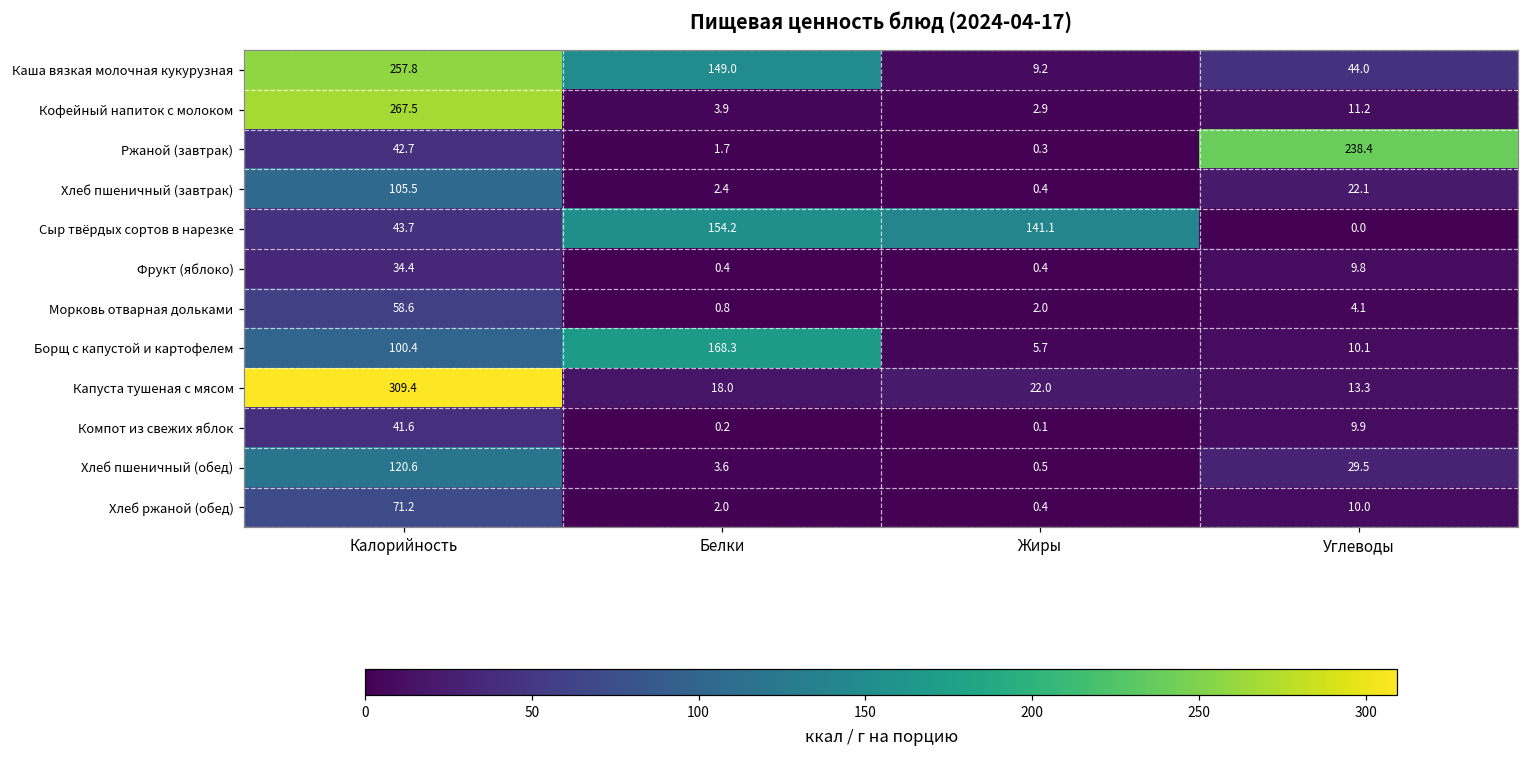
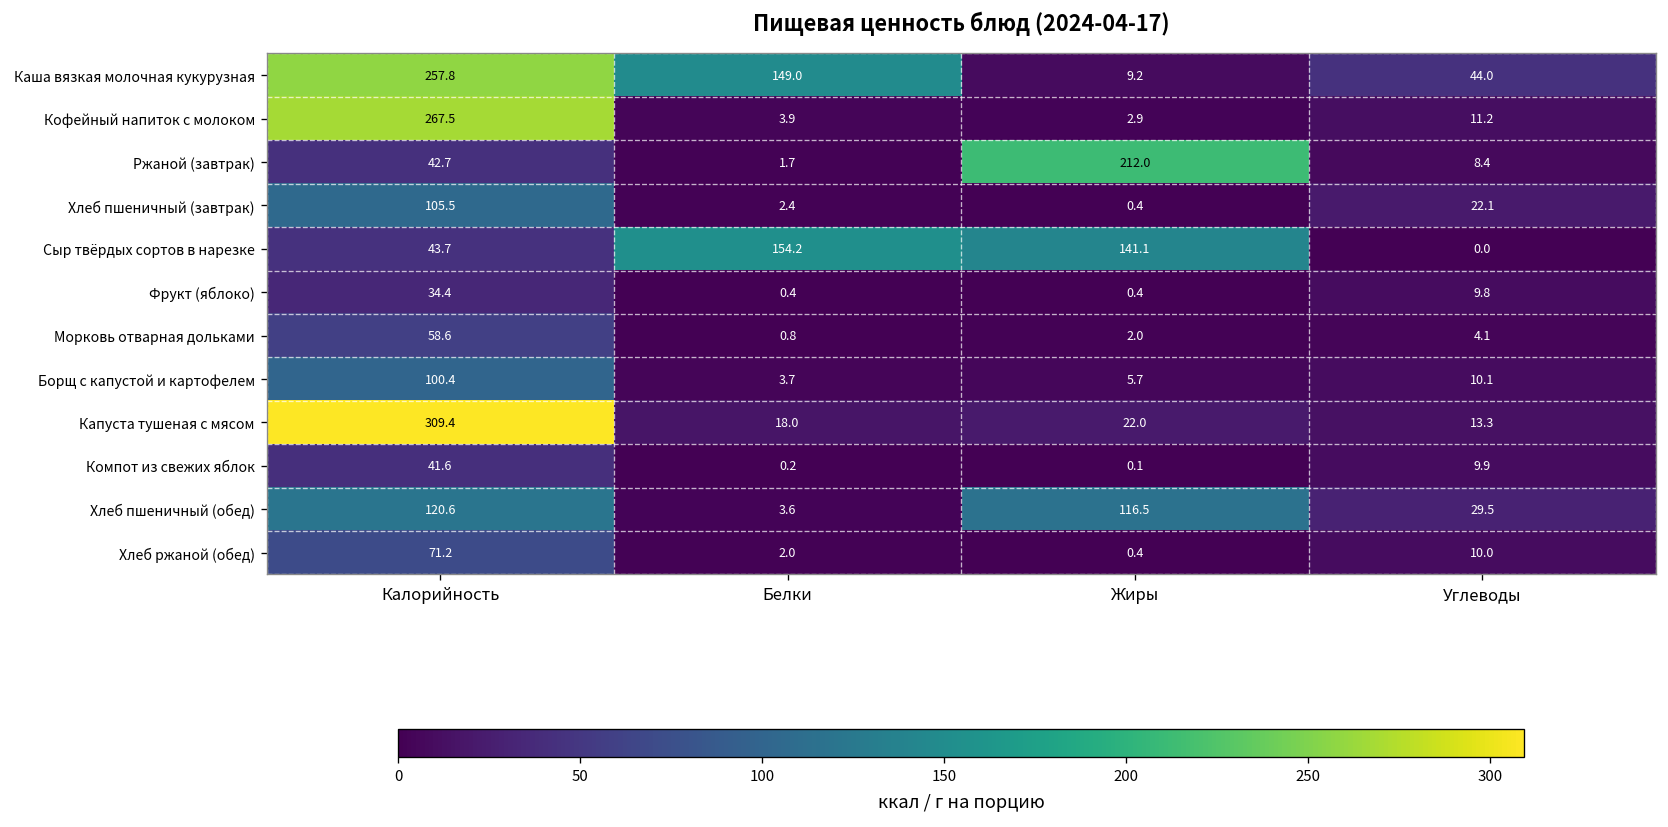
Ржаной (завтрак), Жиры: 0.3 -> 212.0
Ржаной (завтрак), Углеводы: 238.4 -> 8.4
Борщ с капустой и картофелем, Белки: 168.3 -> 3.7
Хлеб пшеничный (обед), Жиры: 0.5 -> 116.5
